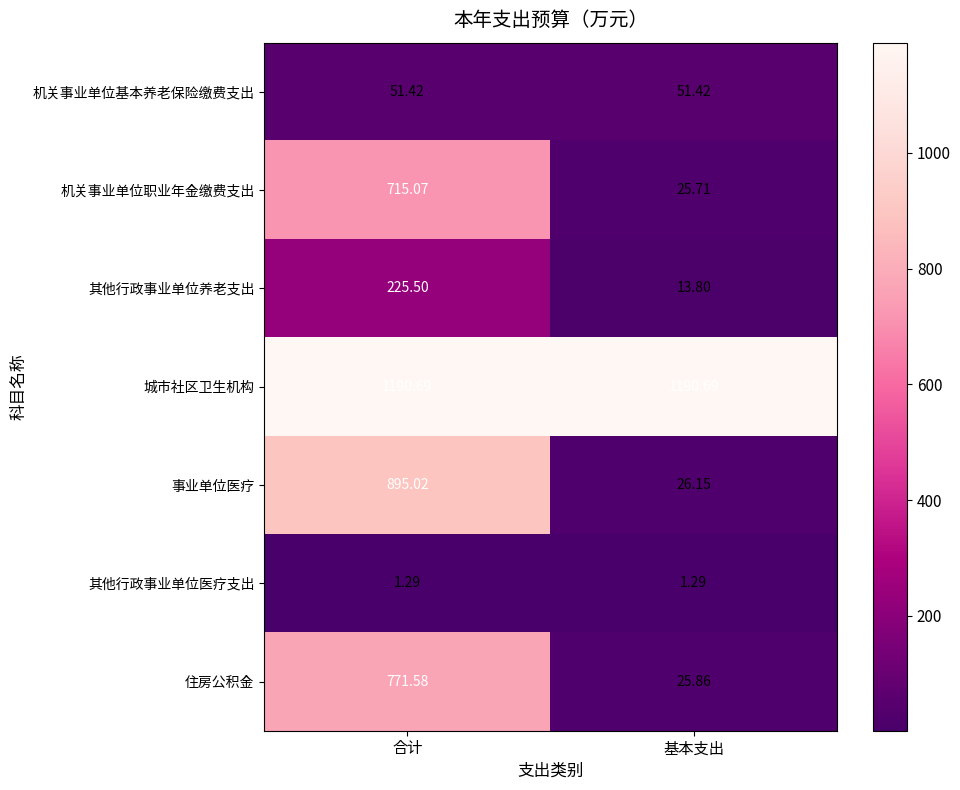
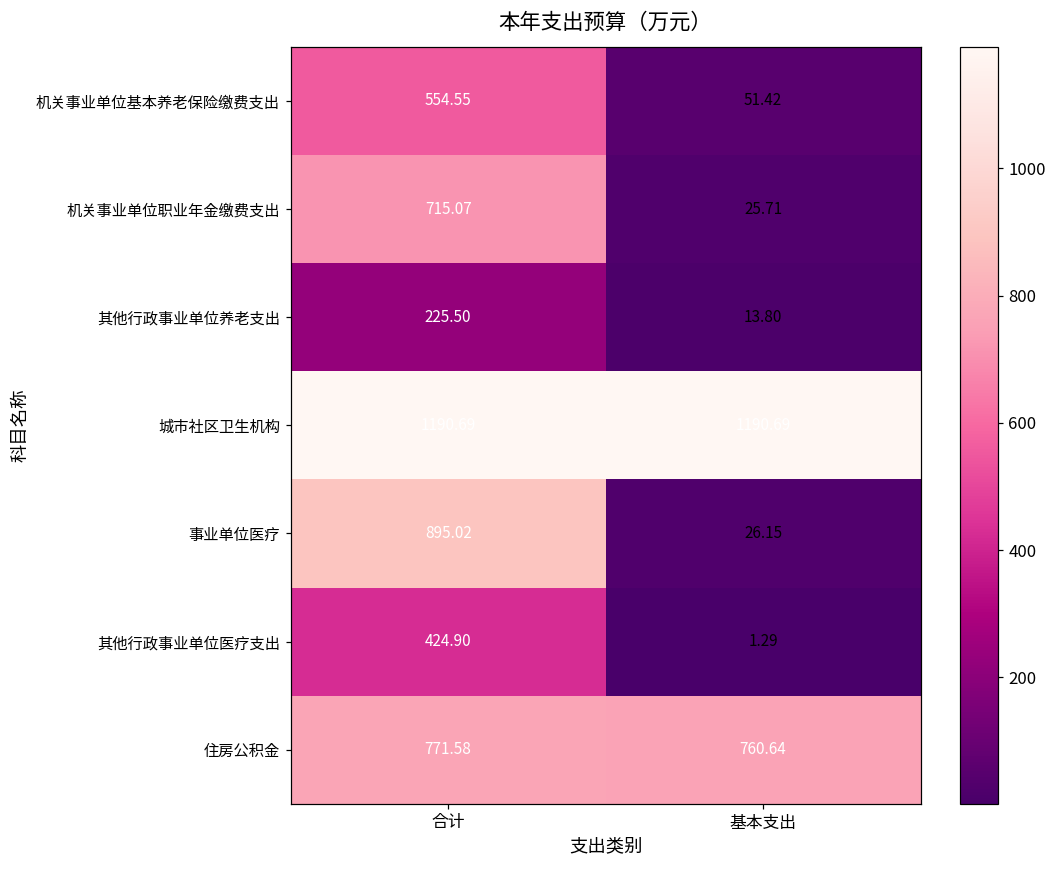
机关事业单位基本养老保险缴费支出, 合计: 51.42 -> 554.55
其他行政事业单位医疗支出, 合计: 1.29 -> 424.90
住房公积金, 基本支出: 25.86 -> 760.64
